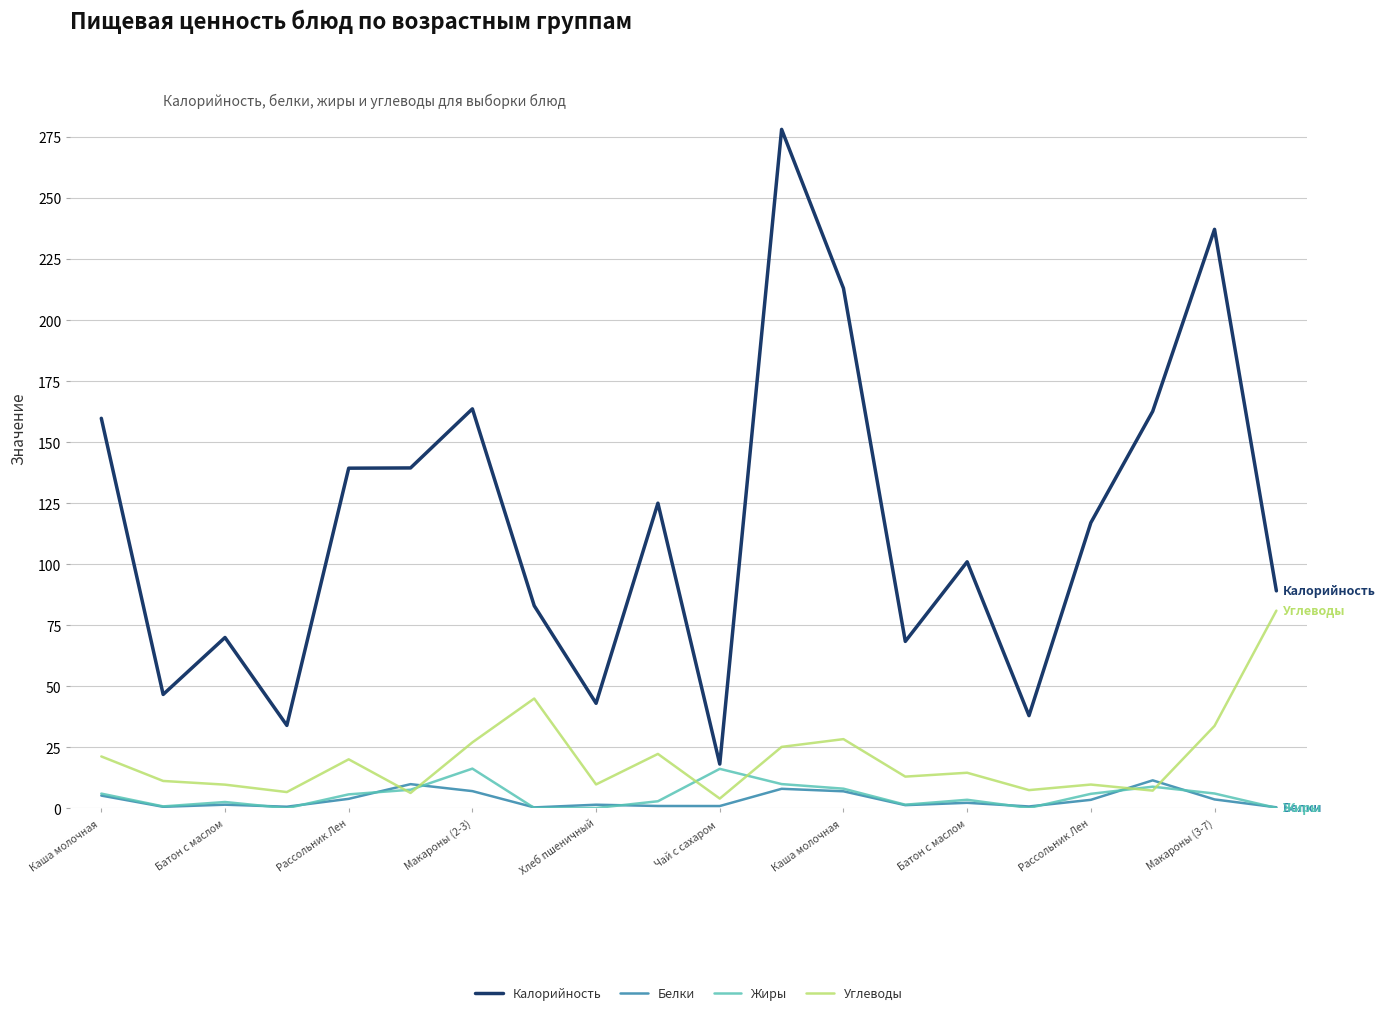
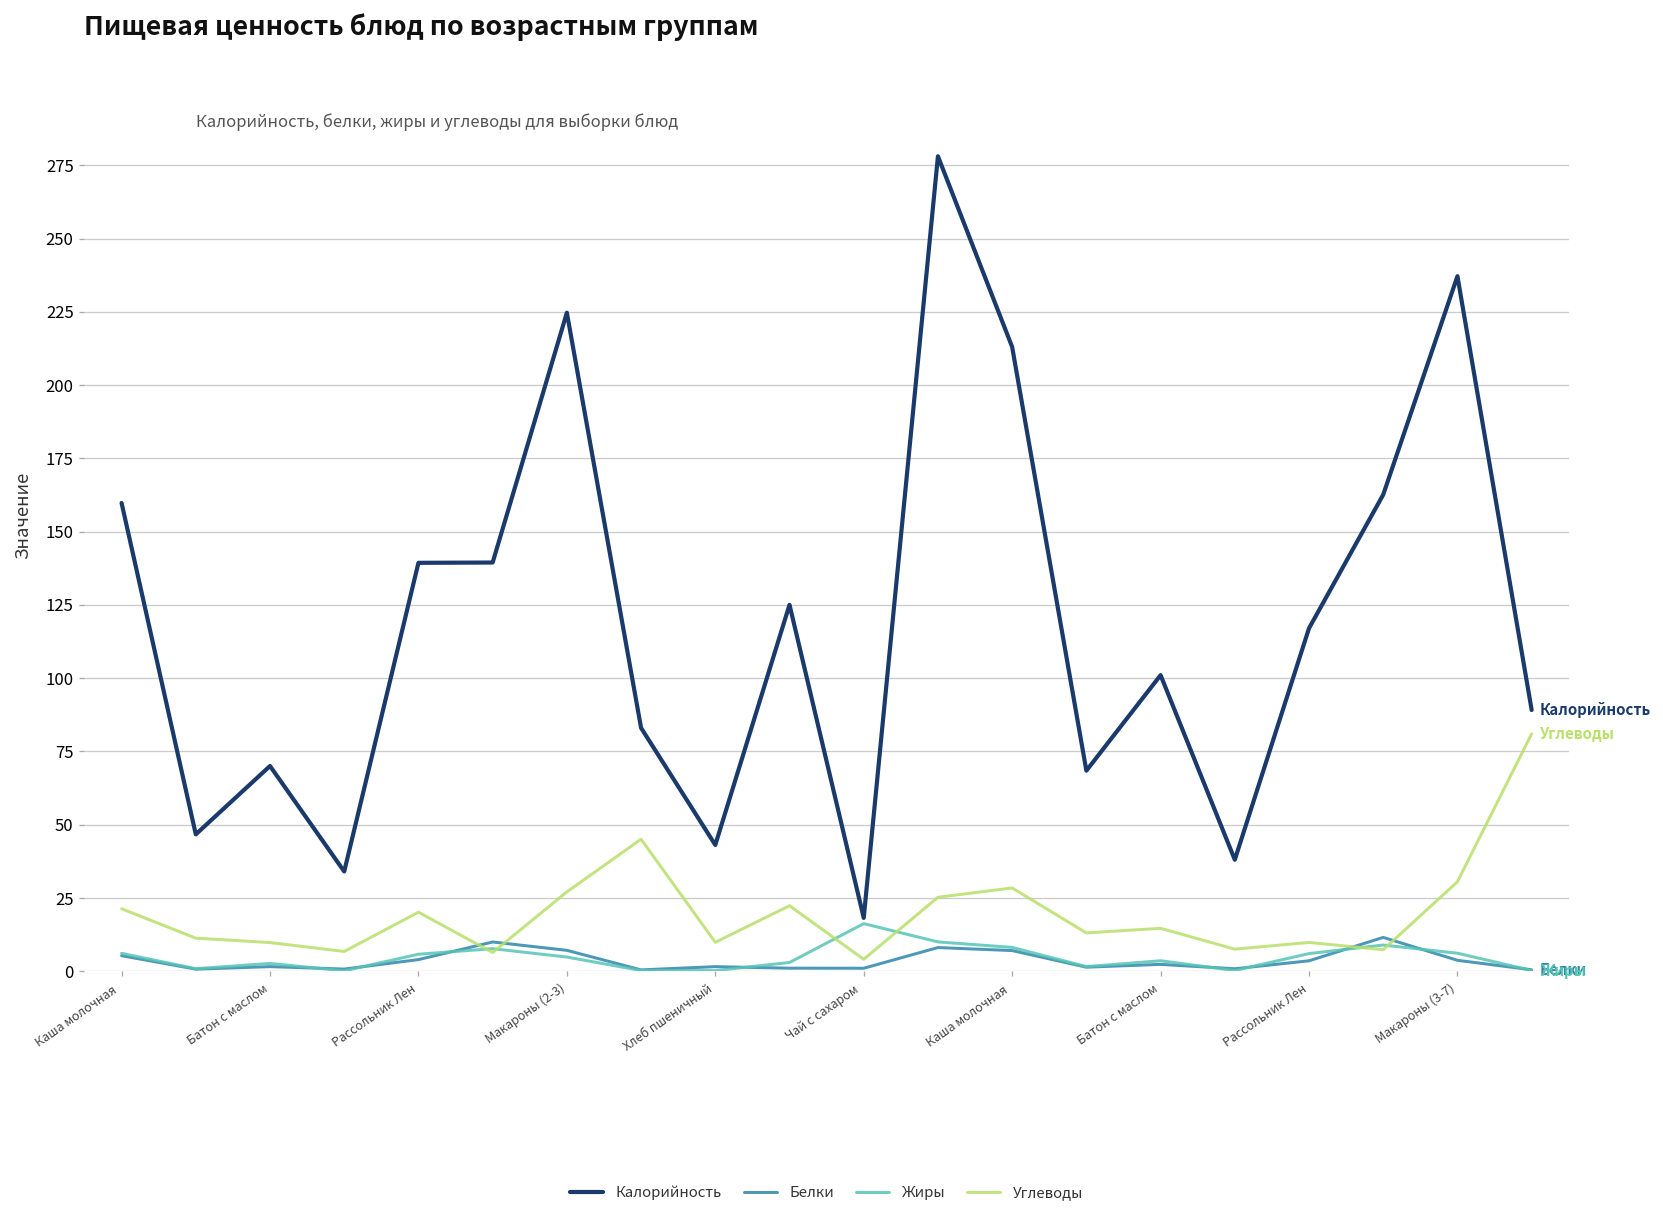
Калорийность, Макароны (2-3): 164 -> 225
Жиры, Макароны (2-3): 16 -> 5
Углеводы, Макароны (3-7): 34 -> 31
